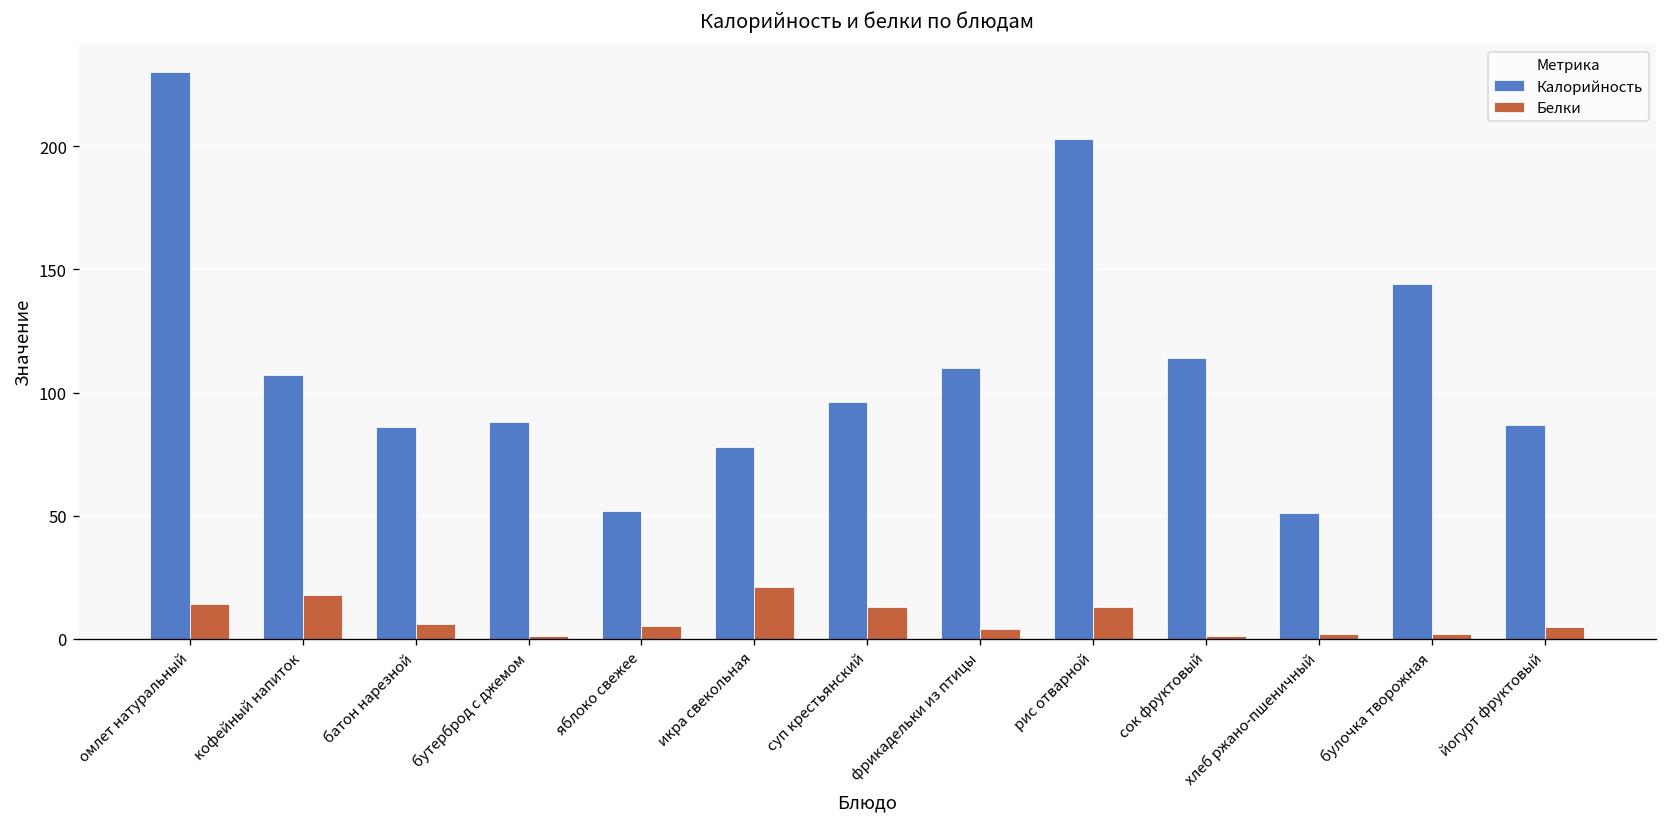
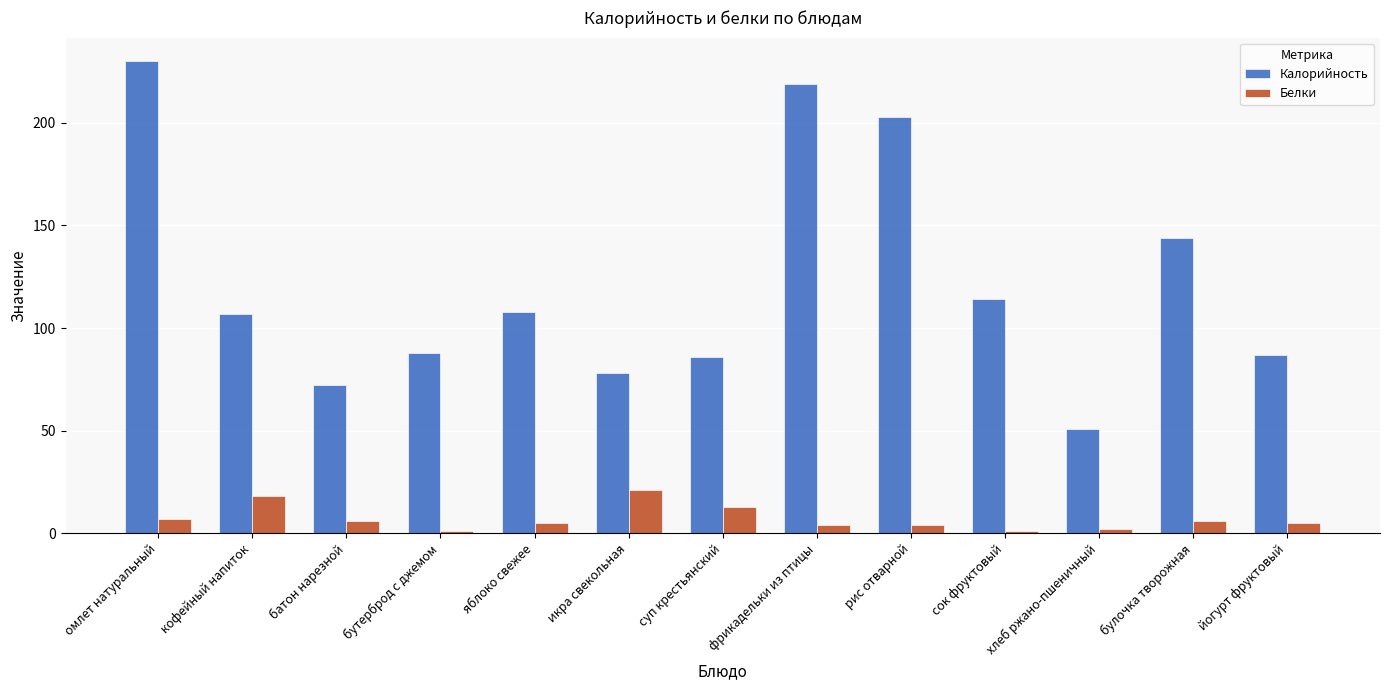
Белки, омлет натуральный: 14 -> 7
Калорийность, батон нарезной: 86 -> 72
Калорийность, яблоко свежее: 52 -> 108
Калорийность, суп крестьянский: 96 -> 86
Калорийность, фрикадельки из птицы: 110 -> 219
Белки, рис отварной: 13 -> 4
Белки, булочка творожная: 2 -> 6
